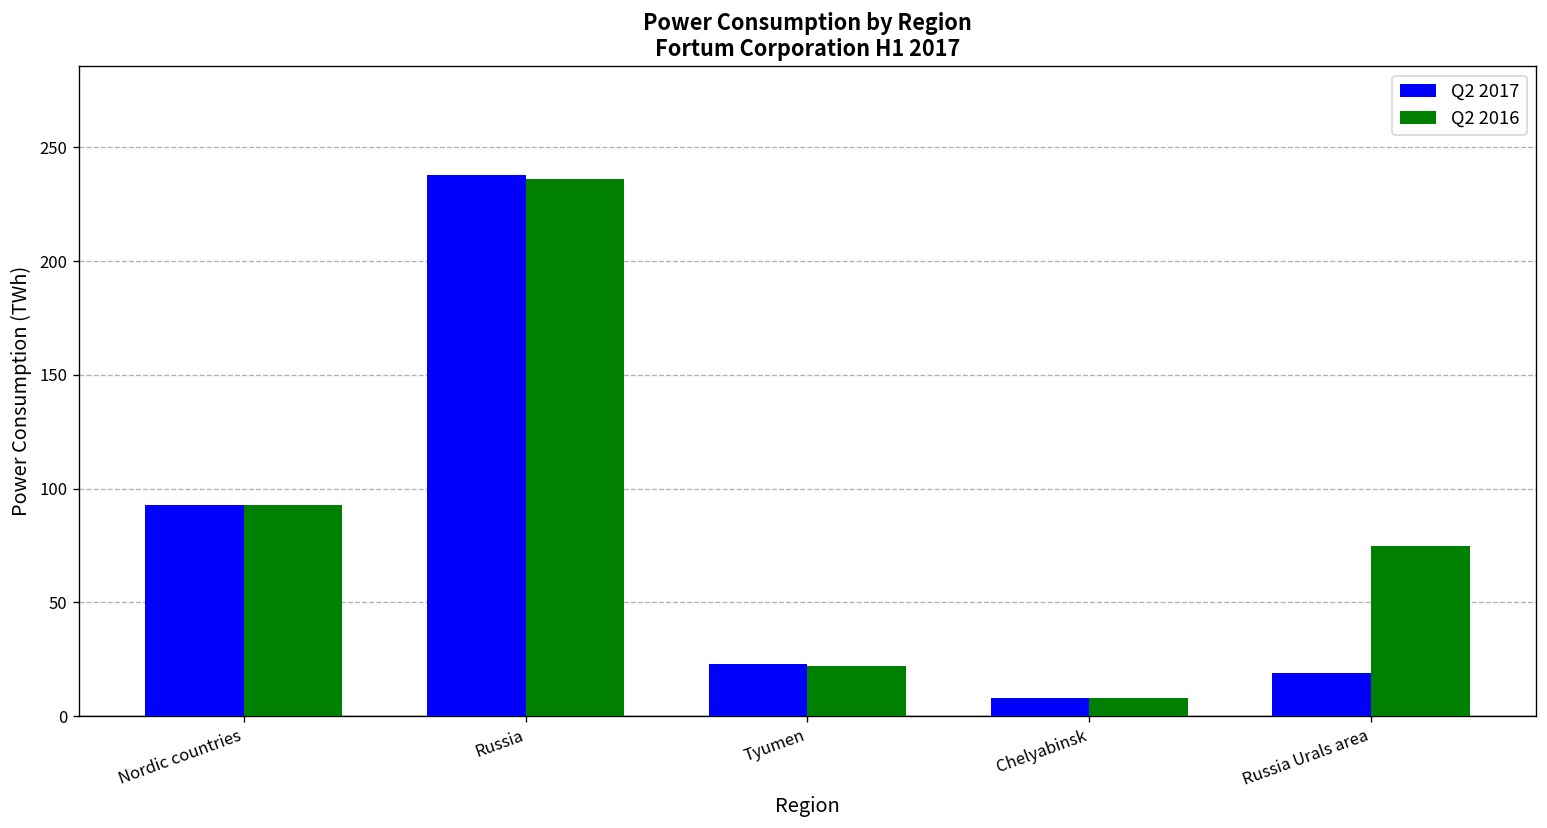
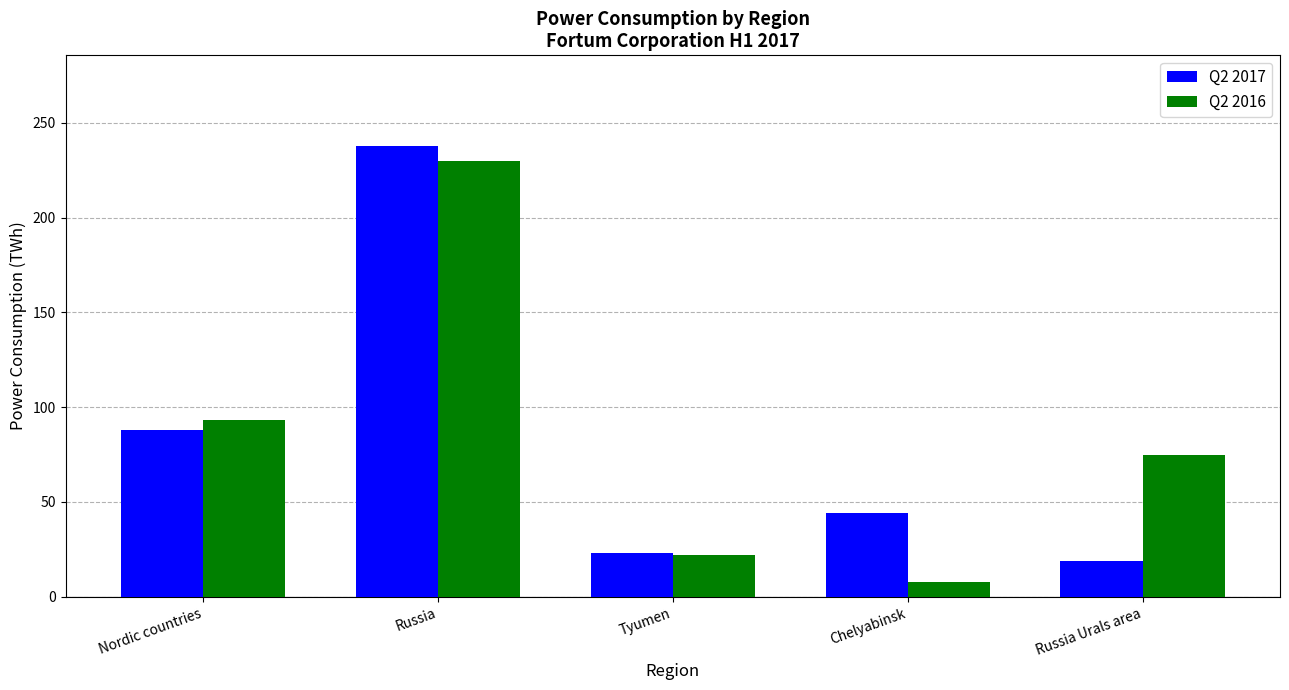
Q2 2017, Nordic countries: 93 -> 88
Q2 2016, Russia: 236 -> 230
Q2 2017, Chelyabinsk: 8 -> 44
